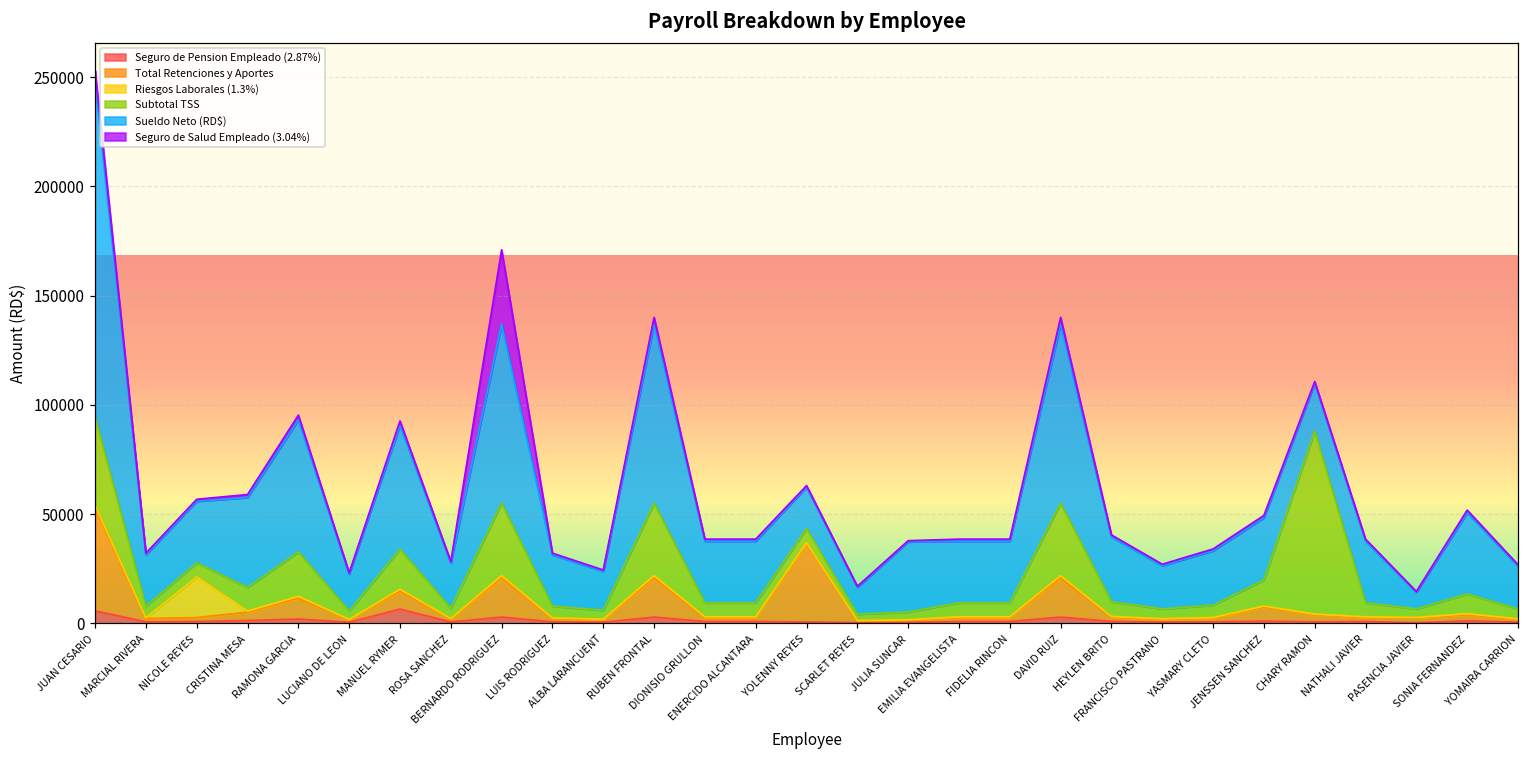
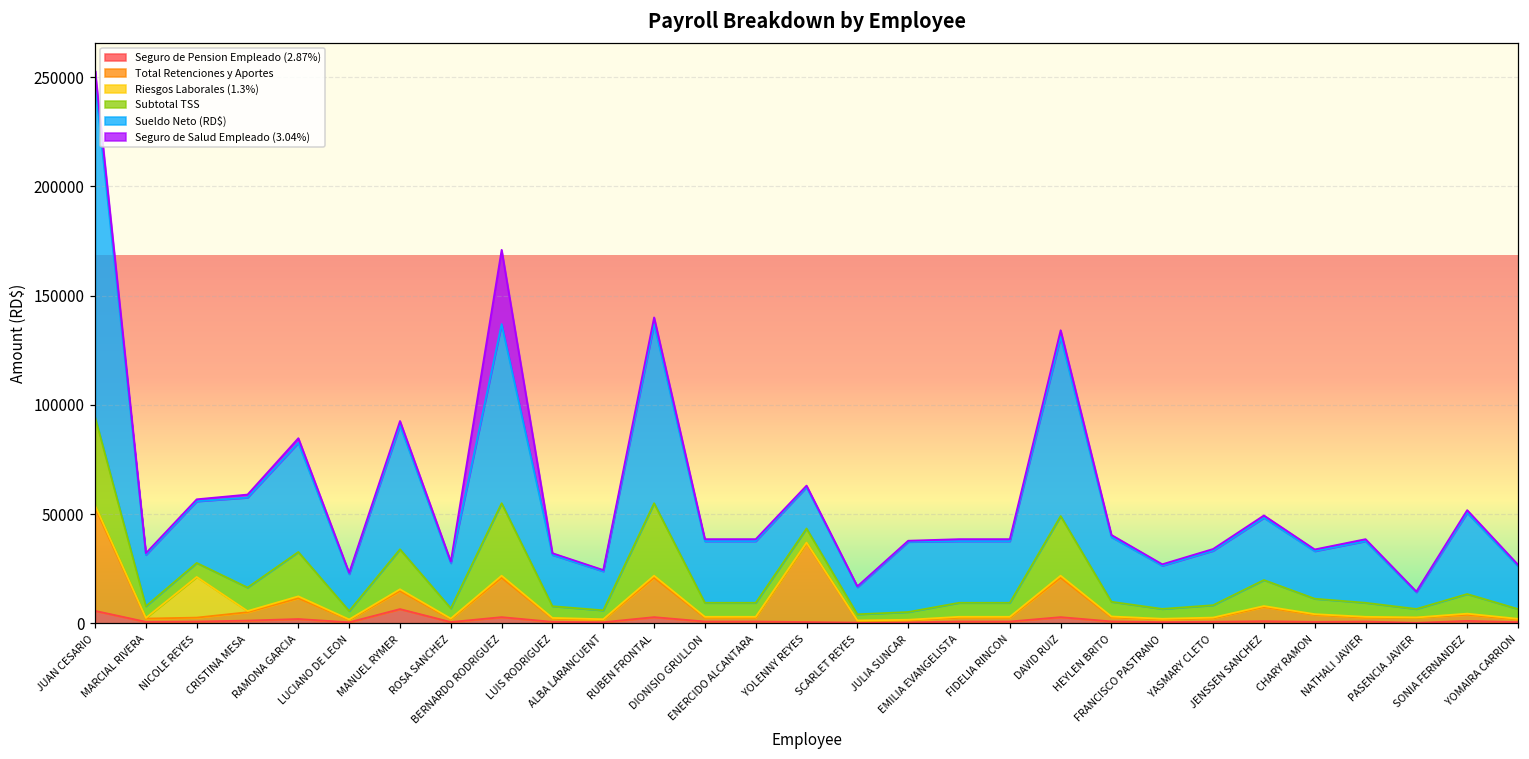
Sueldo Neto (RD$), RAMONA GARCIA: 60000 -> 50000
Subtotal TSS, DAVID RUIZ: 33000 -> 27000
Subtotal TSS, CHARY RAMON: 84000 -> 7000
